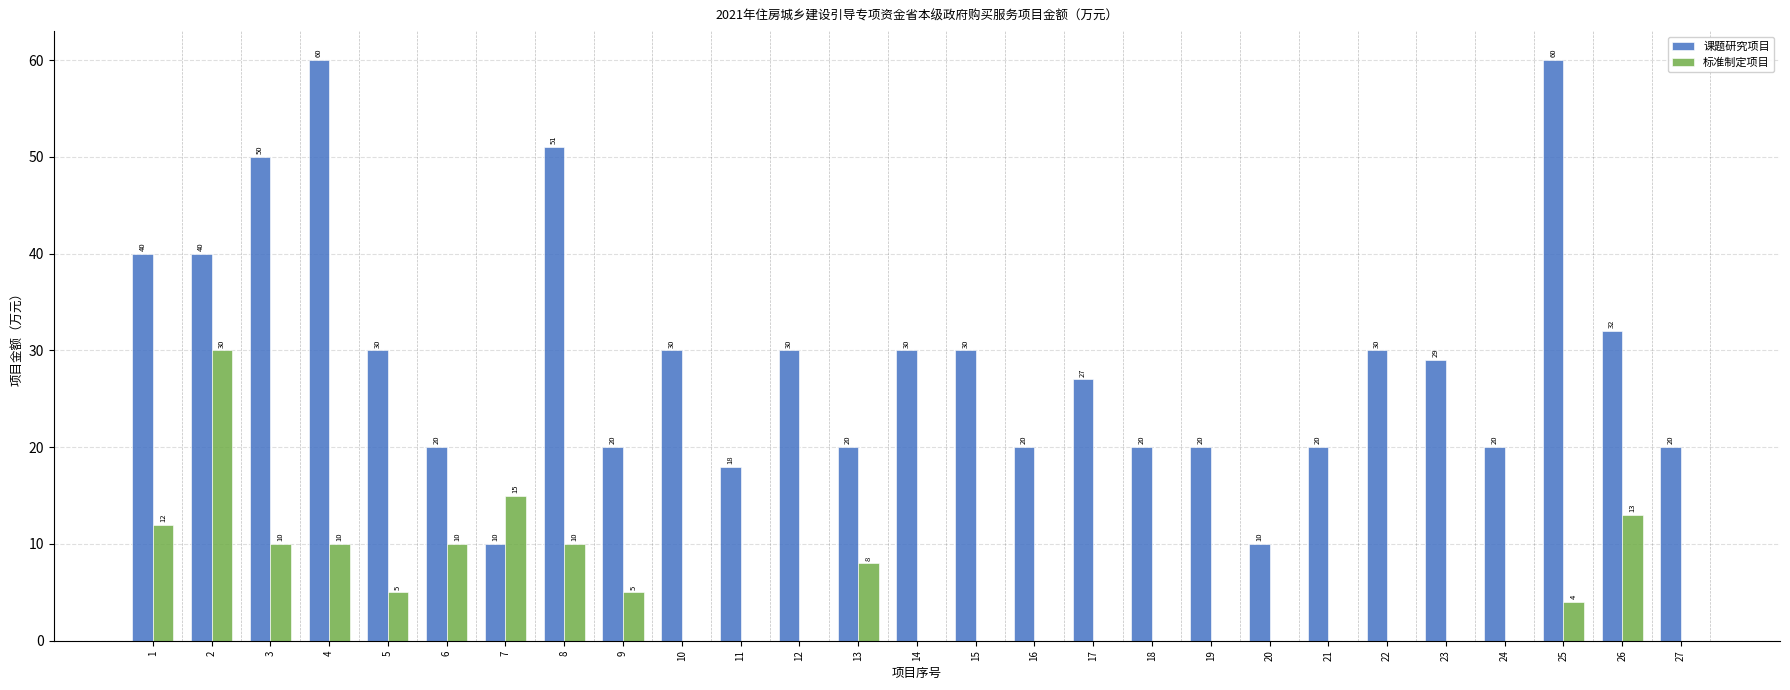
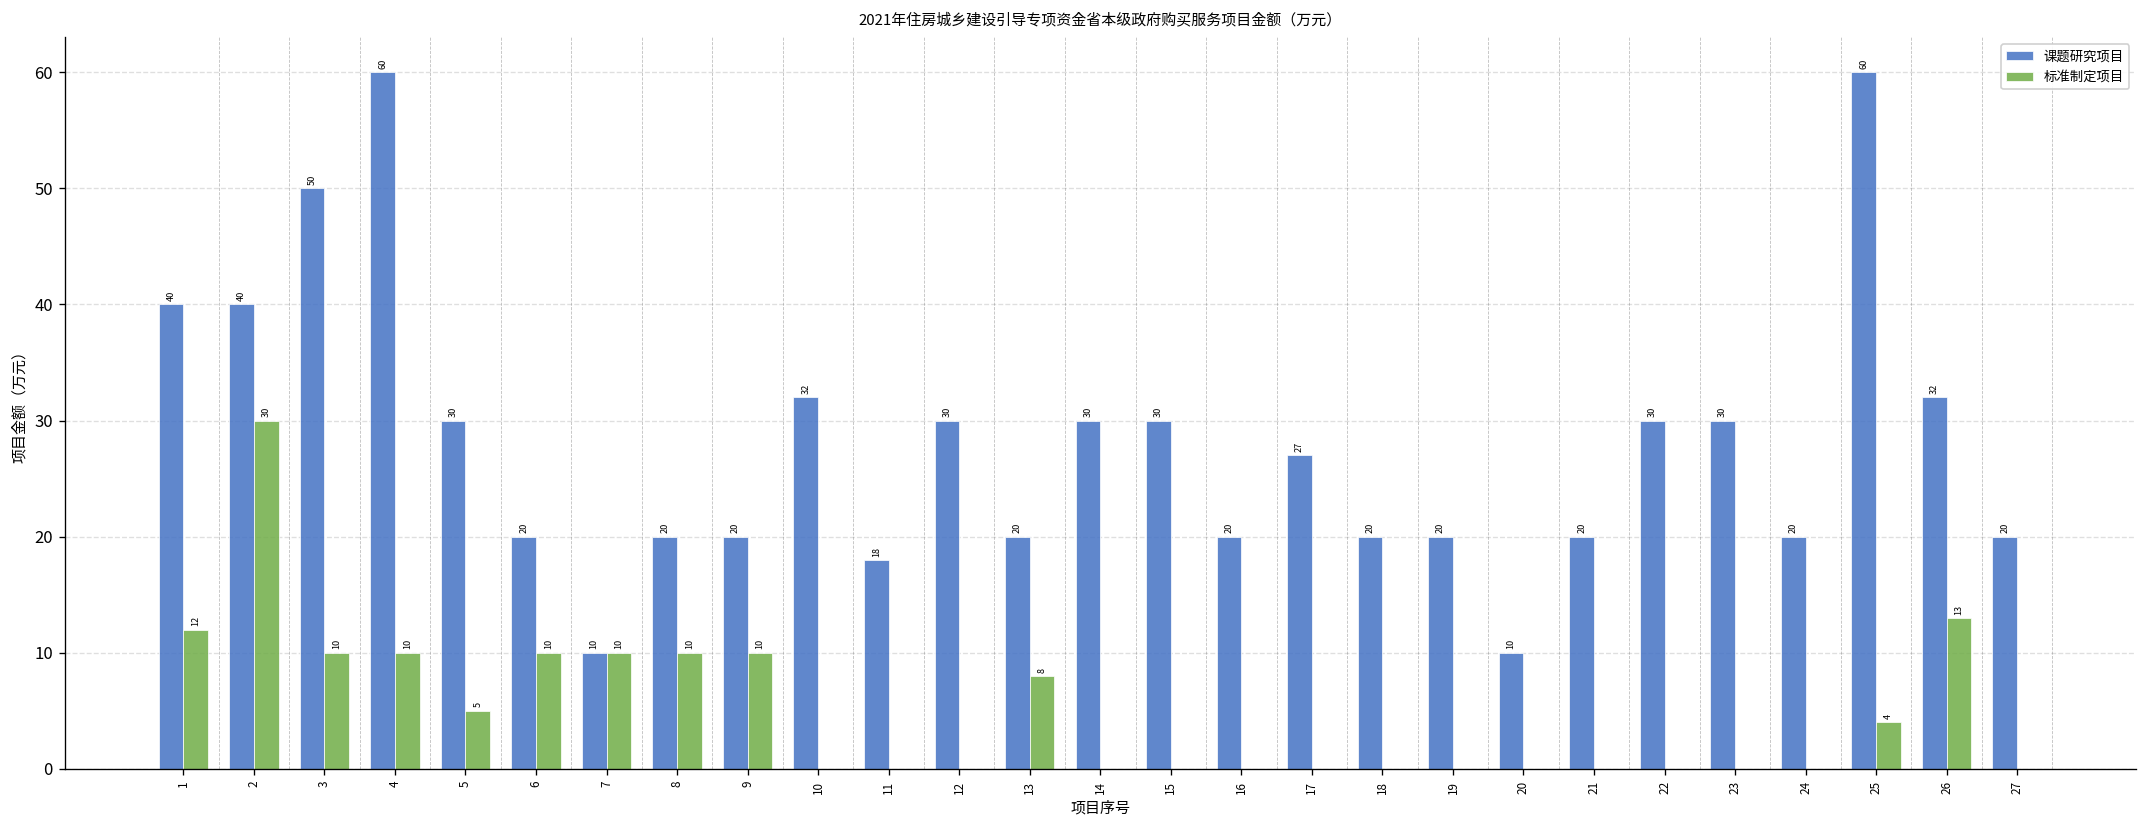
标准制定项目, 7: 15 -> 10
课题研究项目, 8: 51 -> 20
标准制定项目, 9: 5 -> 10
课题研究项目, 10: 30 -> 32
课题研究项目, 23: 29 -> 30
